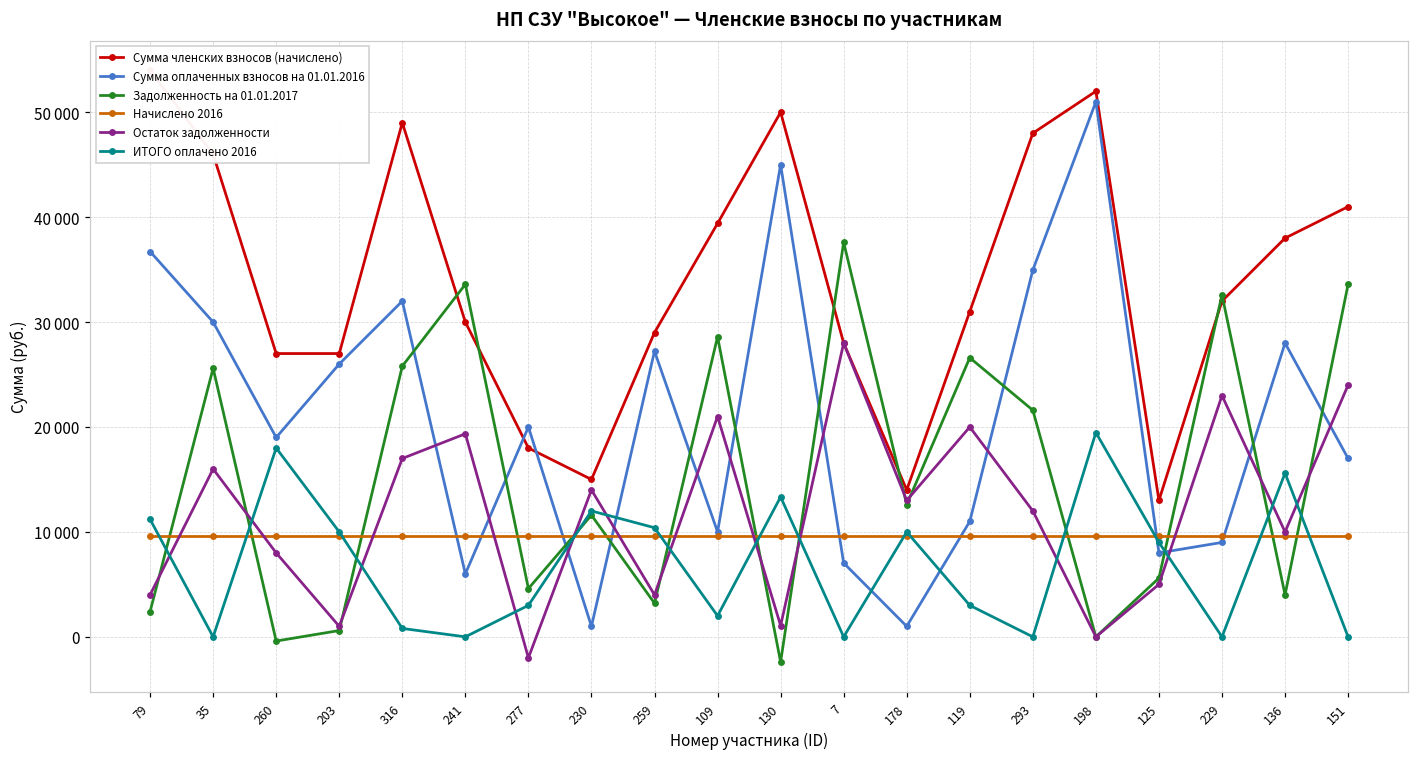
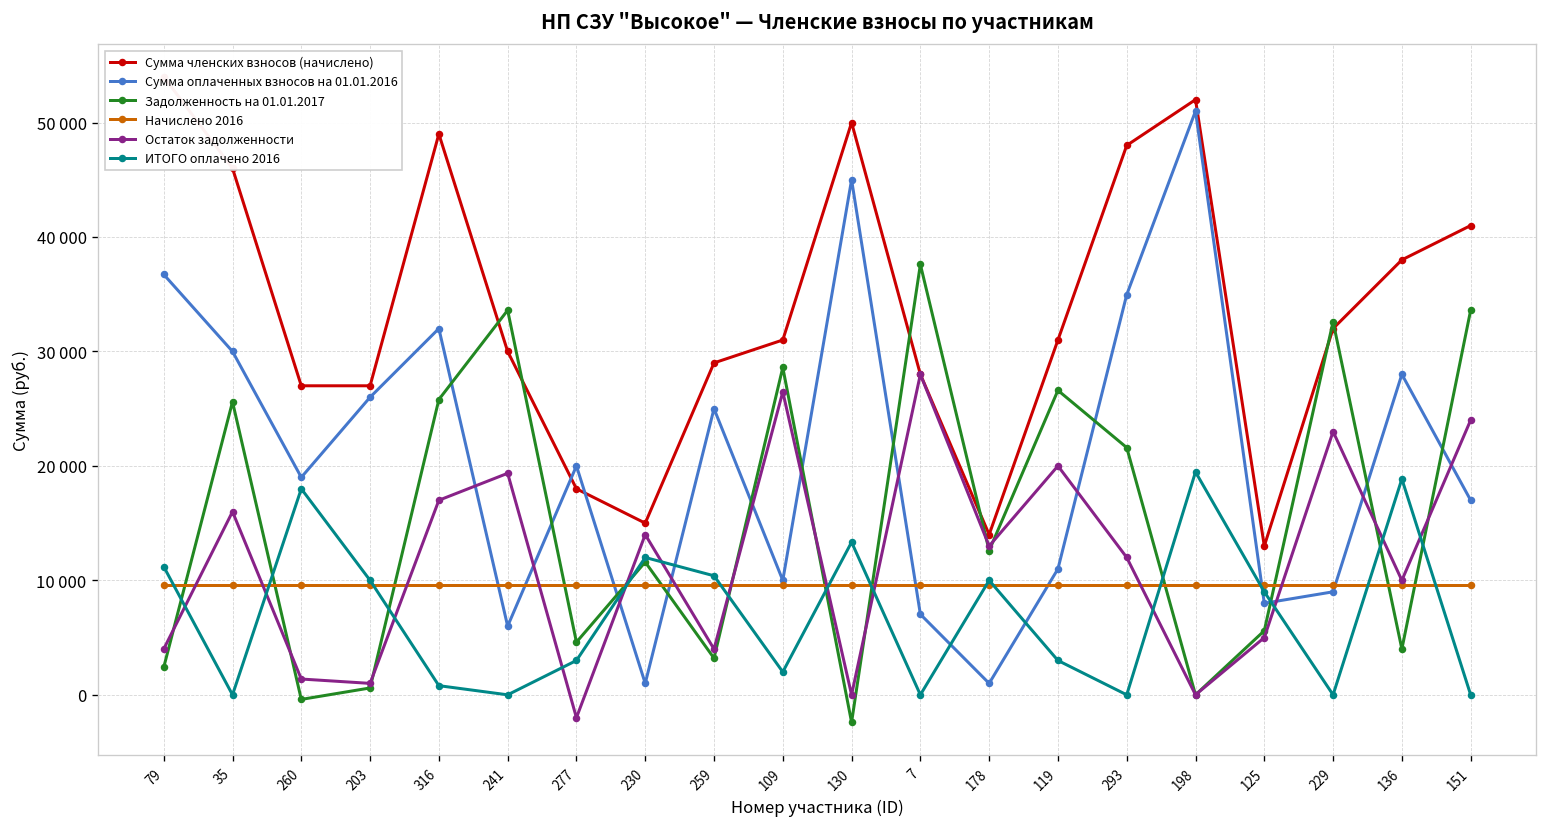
Остаток задолженности, 260: 8000 -> 1000
Сумма оплаченных взносов на 01.01.2016, 259: 27000 -> 25000
Сумма членских взносов (начислено), 109: 39000 -> 31000
Остаток задолженности, 109: 21000 -> 26000
Остаток задолженности, 130: 1000 -> 0
ИТОГО оплачено 2016, 136: 16000 -> 19000
